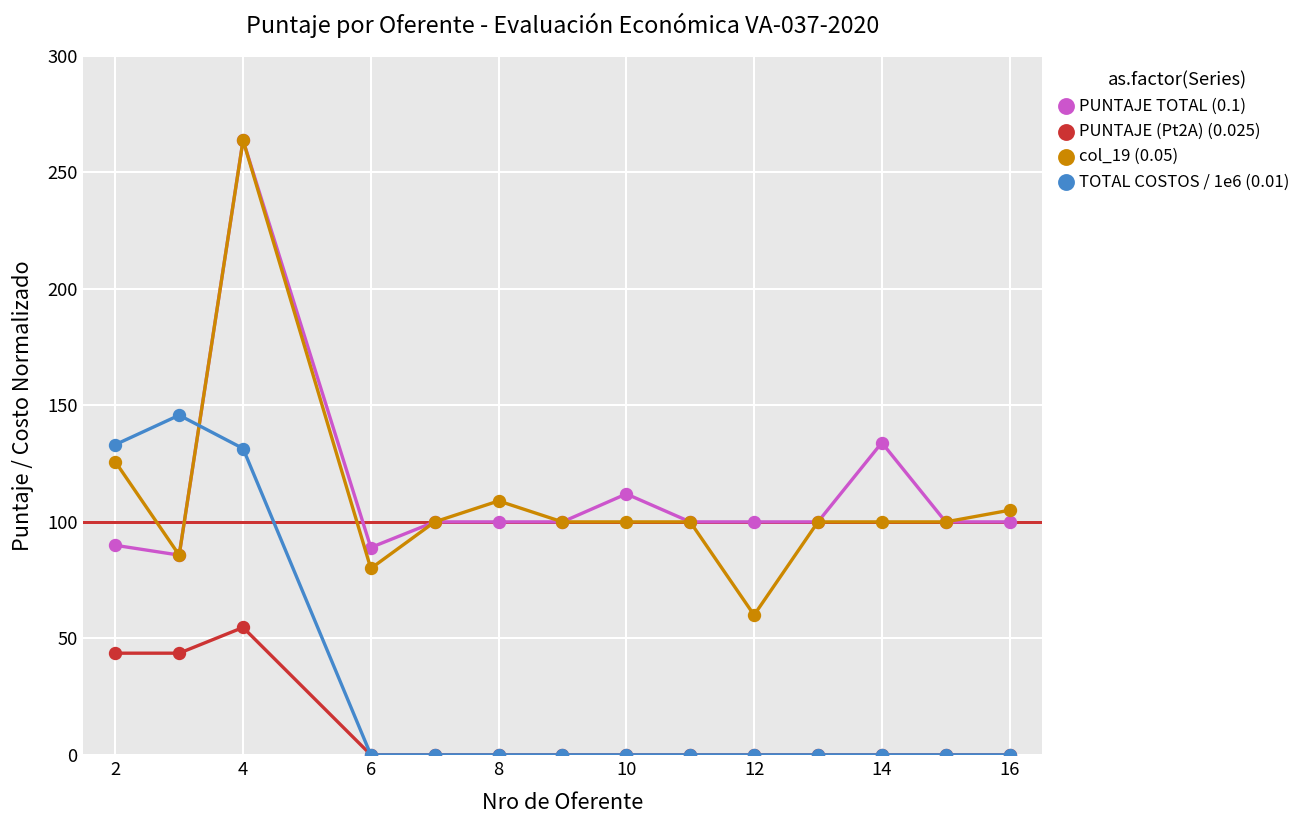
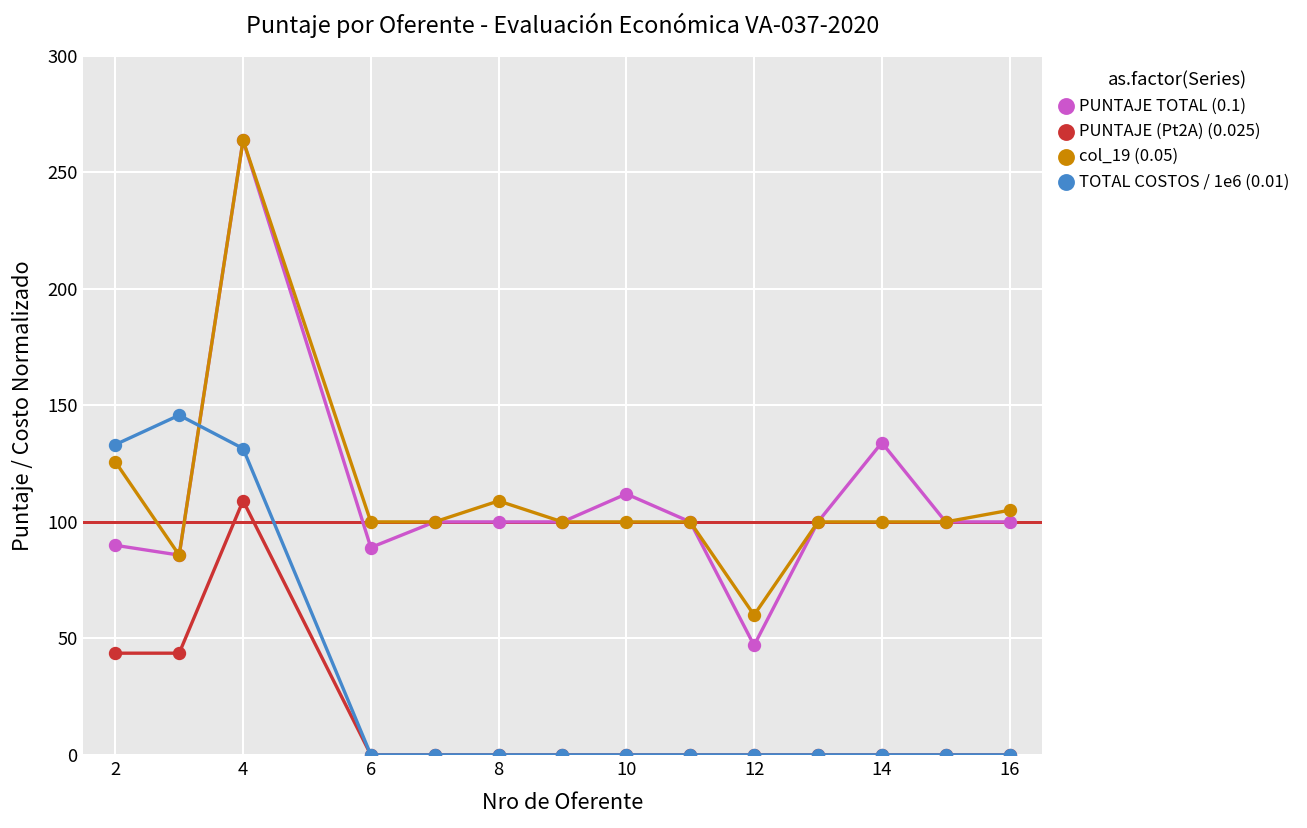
PUNTAJE (Pt2A) (0.025), 4: 55 -> 109
col_19 (0.05), 6: 80 -> 100
PUNTAJE TOTAL (0.1), 12: 100 -> 47
